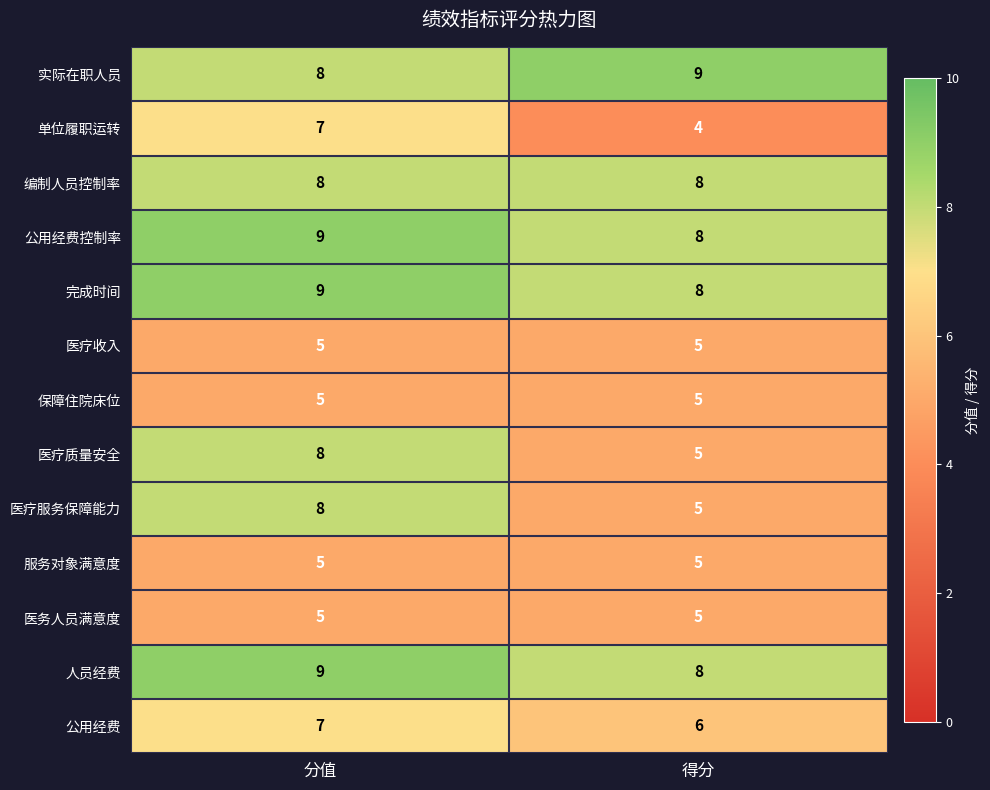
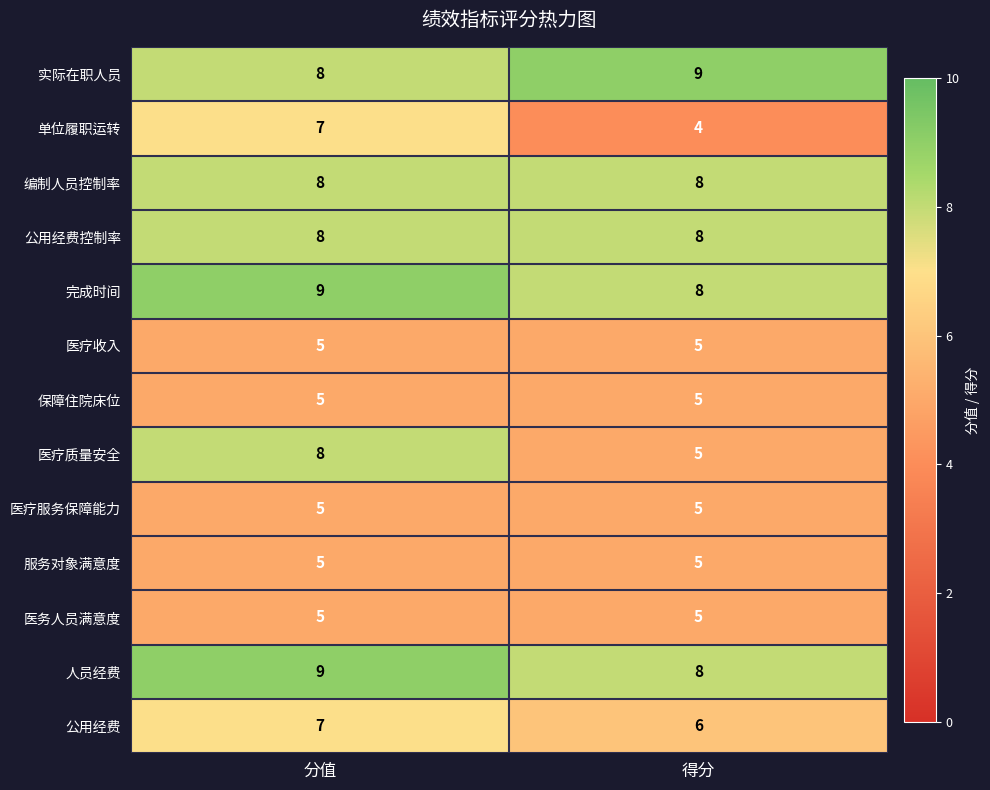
公用经费控制率, 分值: 9 -> 8
医疗服务保障能力, 分值: 8 -> 5
